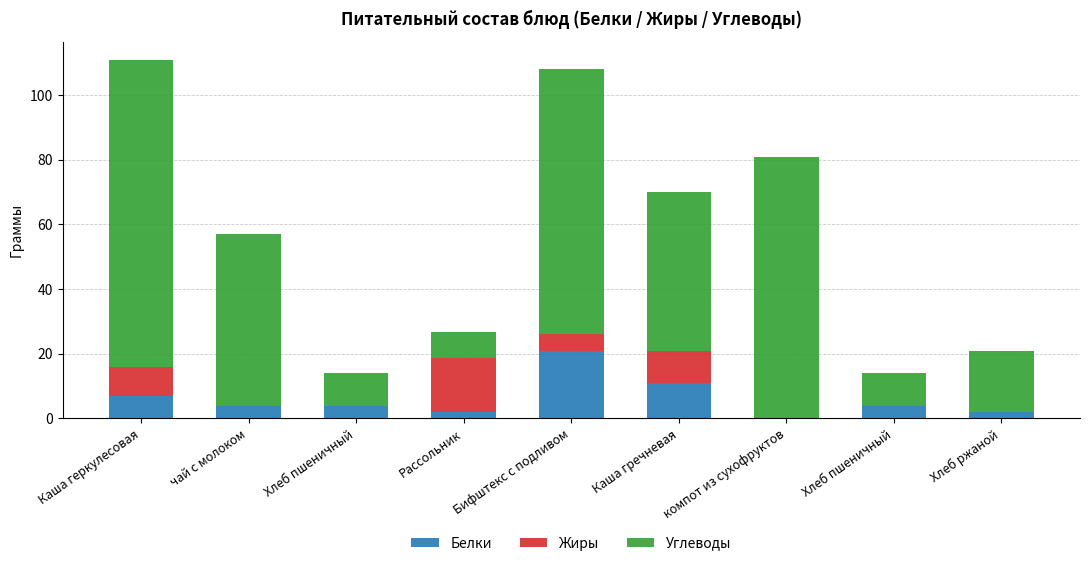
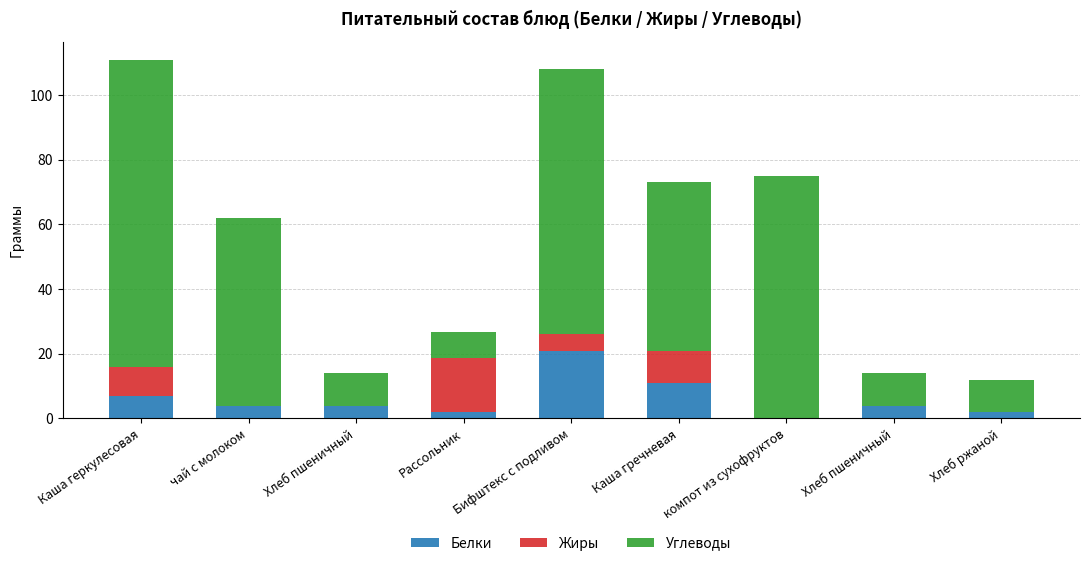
Углеводы, чай с молоком: 53 -> 58
Углеводы, Каша гречневая: 49 -> 52
Углеводы, компот из сухофруктов: 81 -> 75
Углеводы, Хлеб ржаной: 19 -> 10
